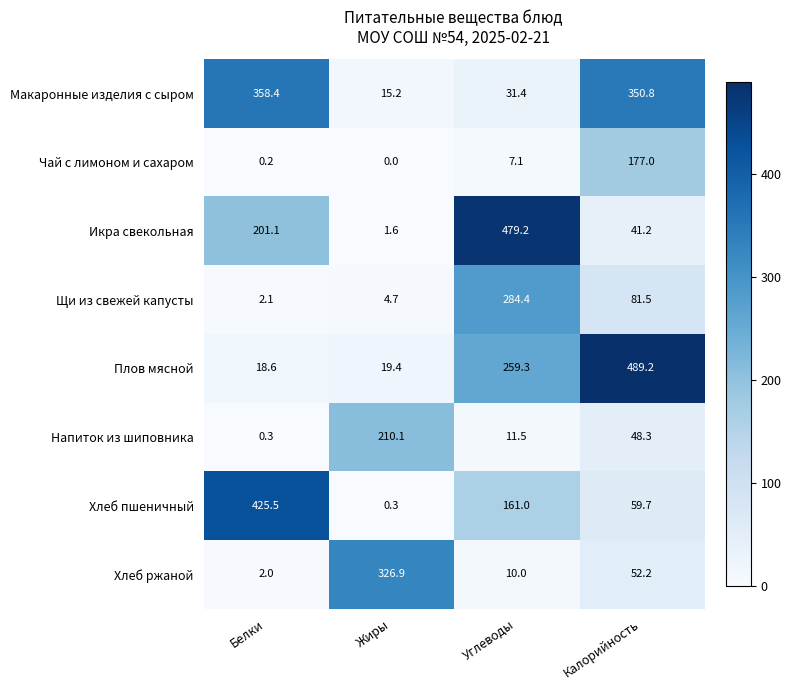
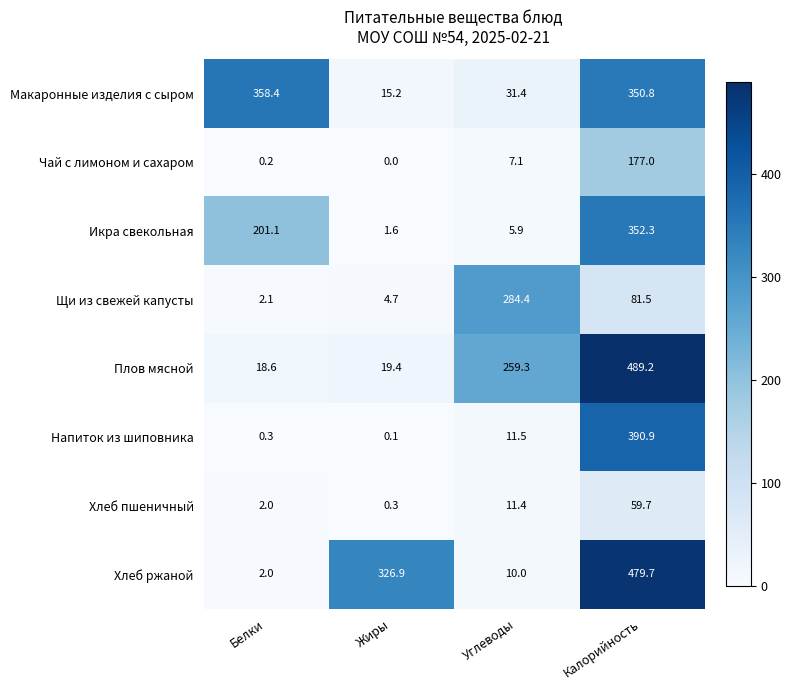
Икра свекольная, Углеводы: 479.2 -> 5.9
Икра свекольная, Калорийность: 41.2 -> 352.3
Напиток из шиповника, Жиры: 210.1 -> 0.1
Напиток из шиповника, Калорийность: 48.3 -> 390.9
Хлеб пшеничный, Белки: 425.5 -> 2.0
Хлеб пшеничный, Углеводы: 161.0 -> 11.4
Хлеб ржаной, Калорийность: 52.2 -> 479.7
